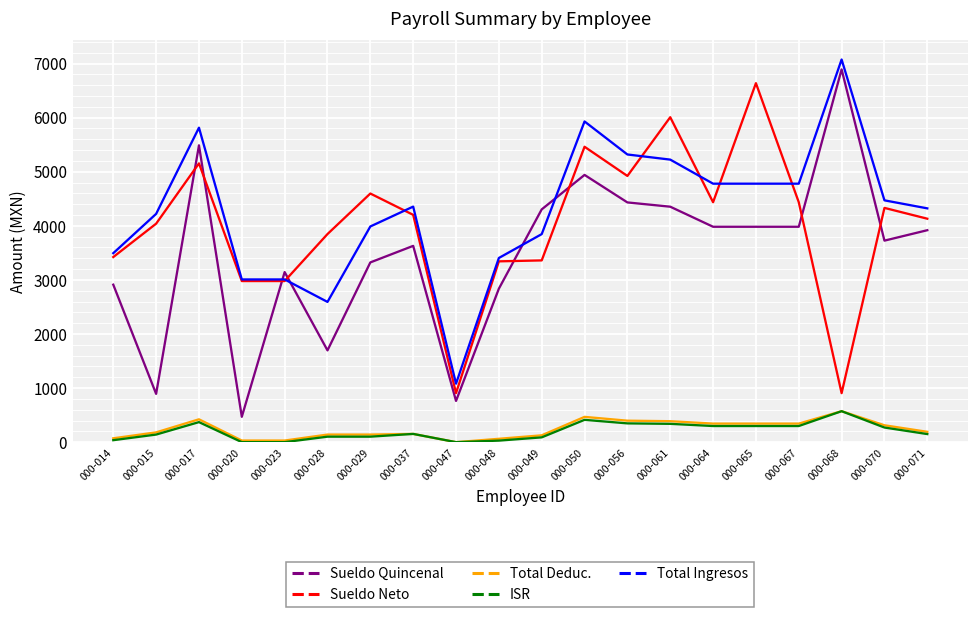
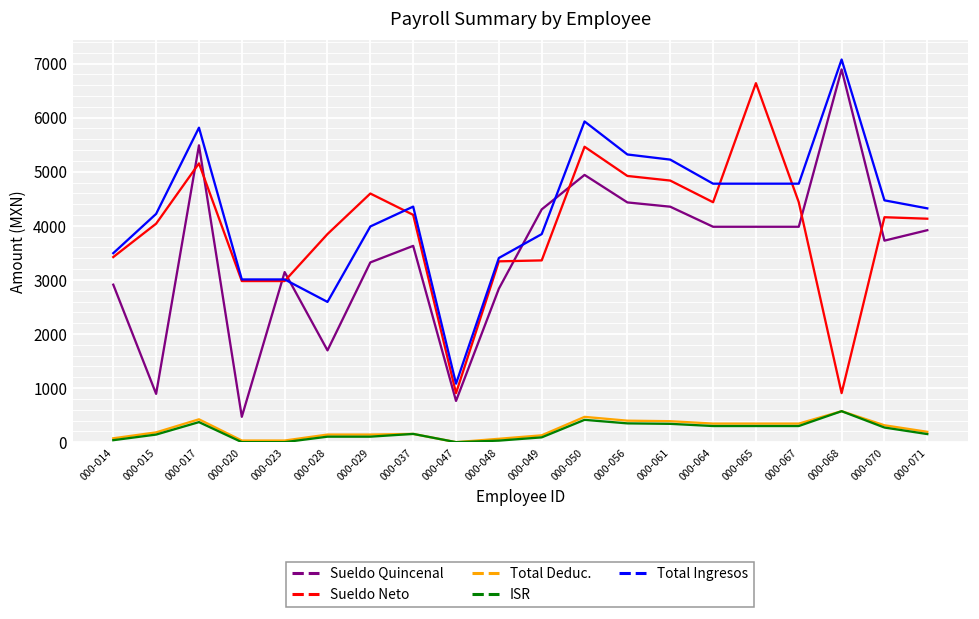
Sueldo Neto, 000-061: 6000 -> 4800
Sueldo Neto, 000-070: 4300 -> 4200
